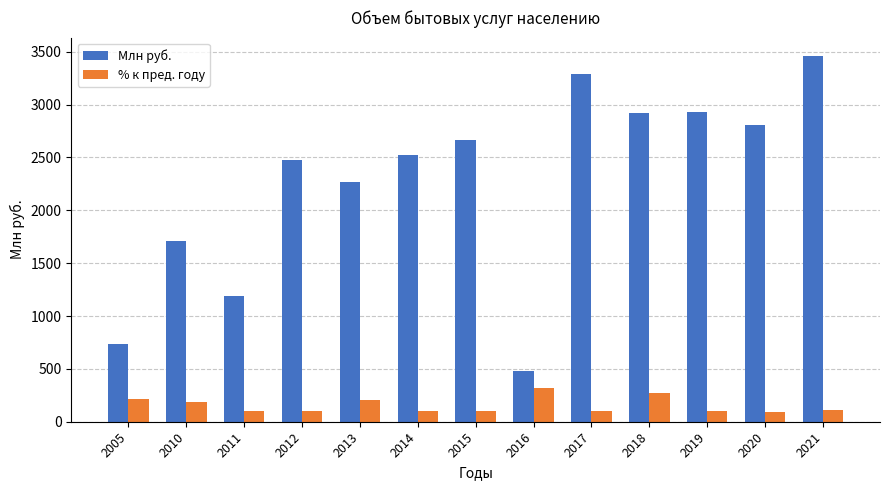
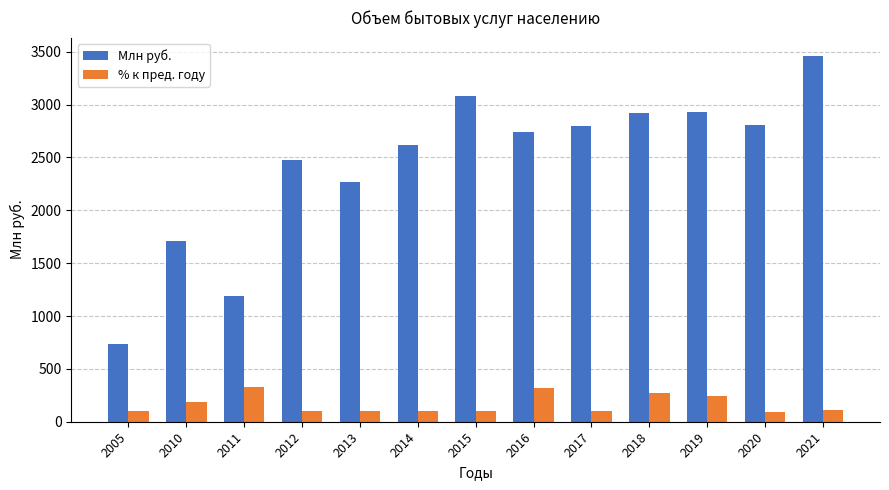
% к пред. году, 2005: 210 -> 100
% к пред. году, 2011: 100 -> 330
% к пред. году, 2013: 210 -> 100
Млн руб., 2014: 2520 -> 2610
Млн руб., 2015: 2660 -> 3080
Млн руб., 2016: 480 -> 2740
Млн руб., 2017: 3290 -> 2790
% к пред. году, 2019: 100 -> 250
